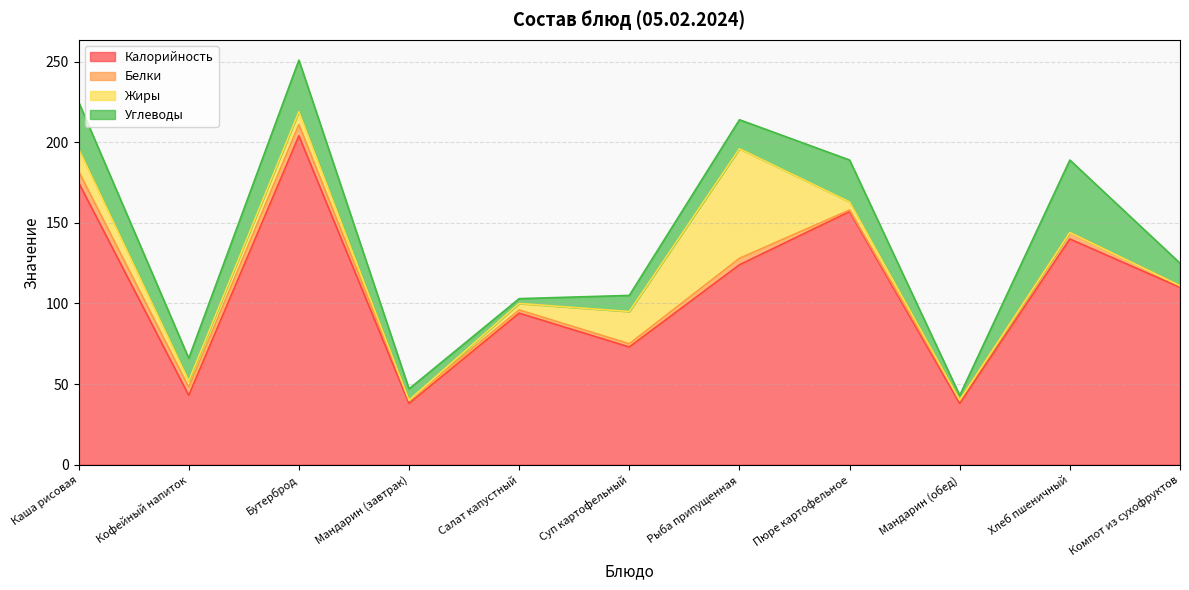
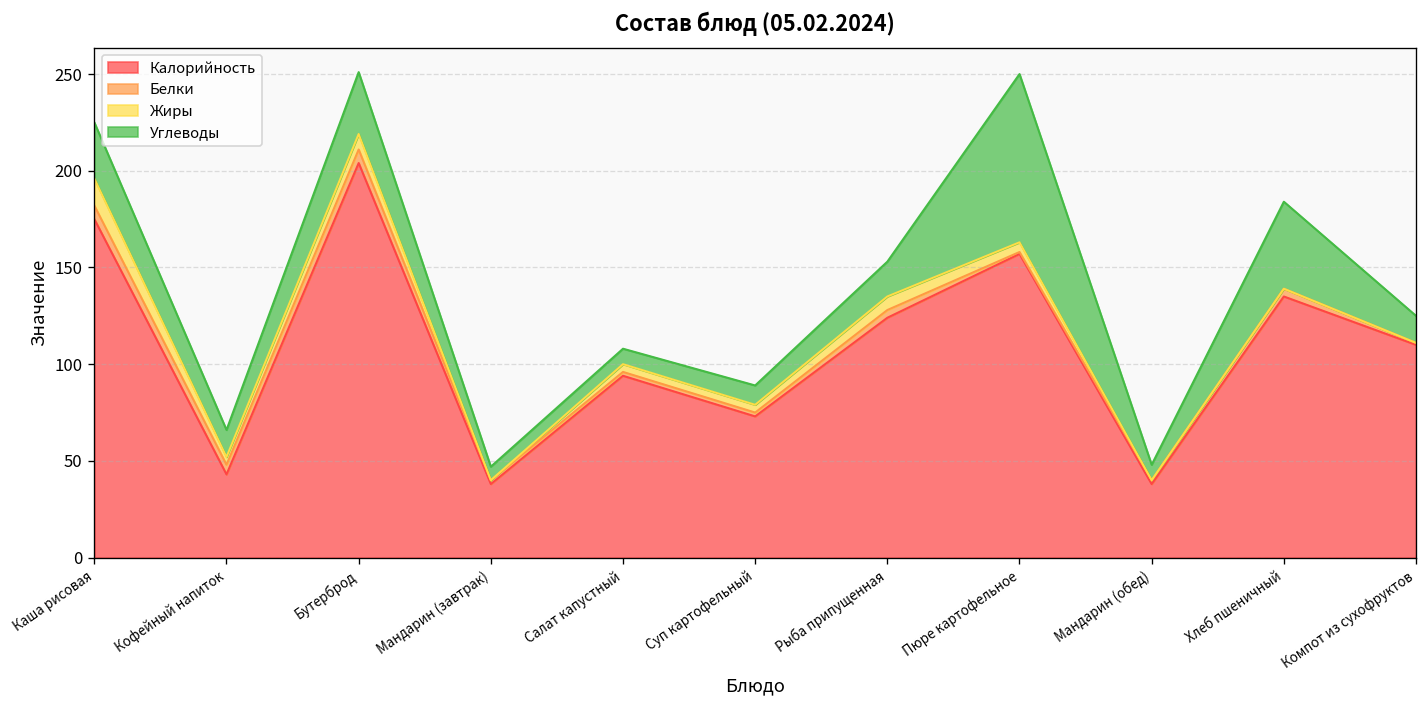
Углеводы, Салат капустный: 3 -> 8
Жиры, Суп картофельный: 20 -> 4
Жиры, Рыба припущенная: 68 -> 7
Углеводы, Пюре картофельное: 26 -> 87
Углеводы, Мандарин (обед): 3 -> 8
Калорийность, Хлеб пшеничный: 140 -> 135
